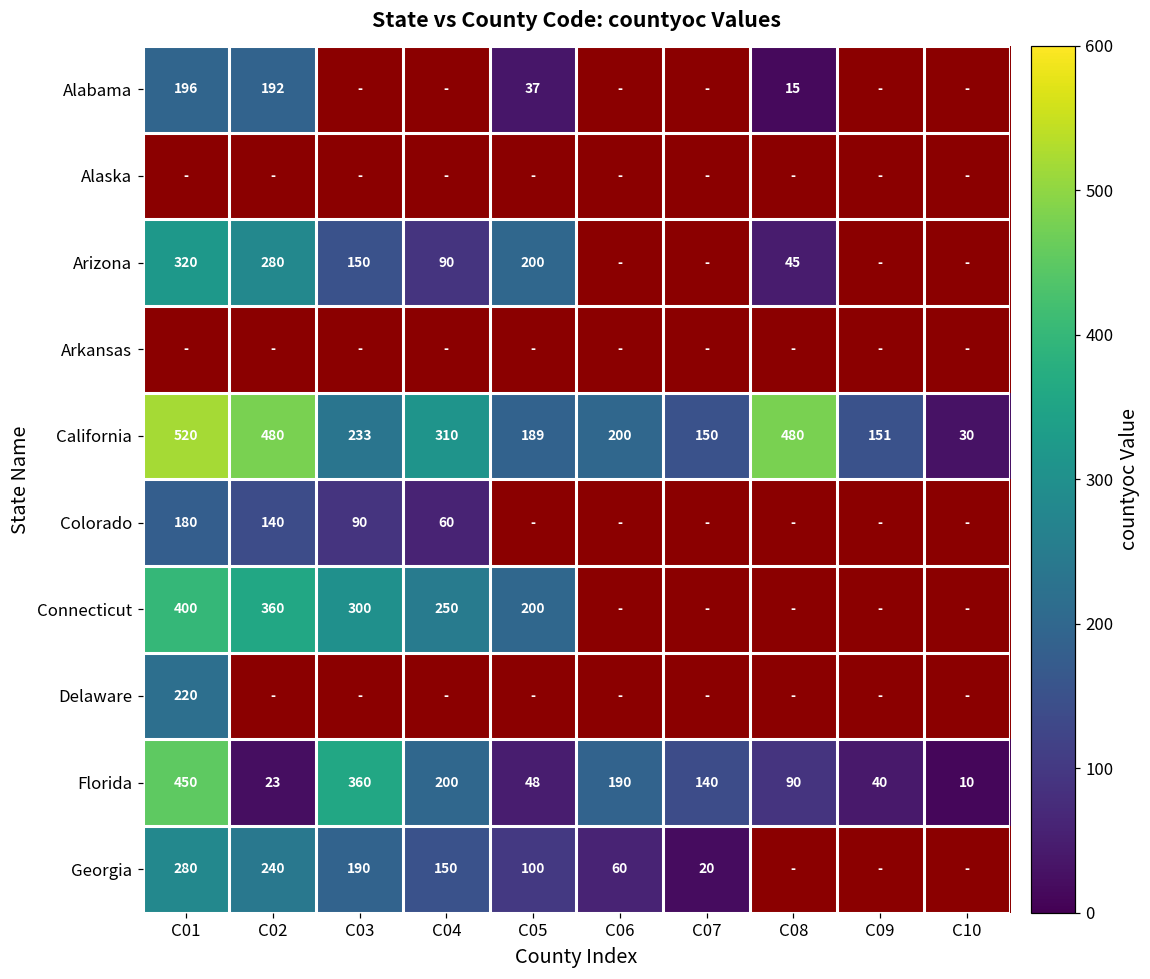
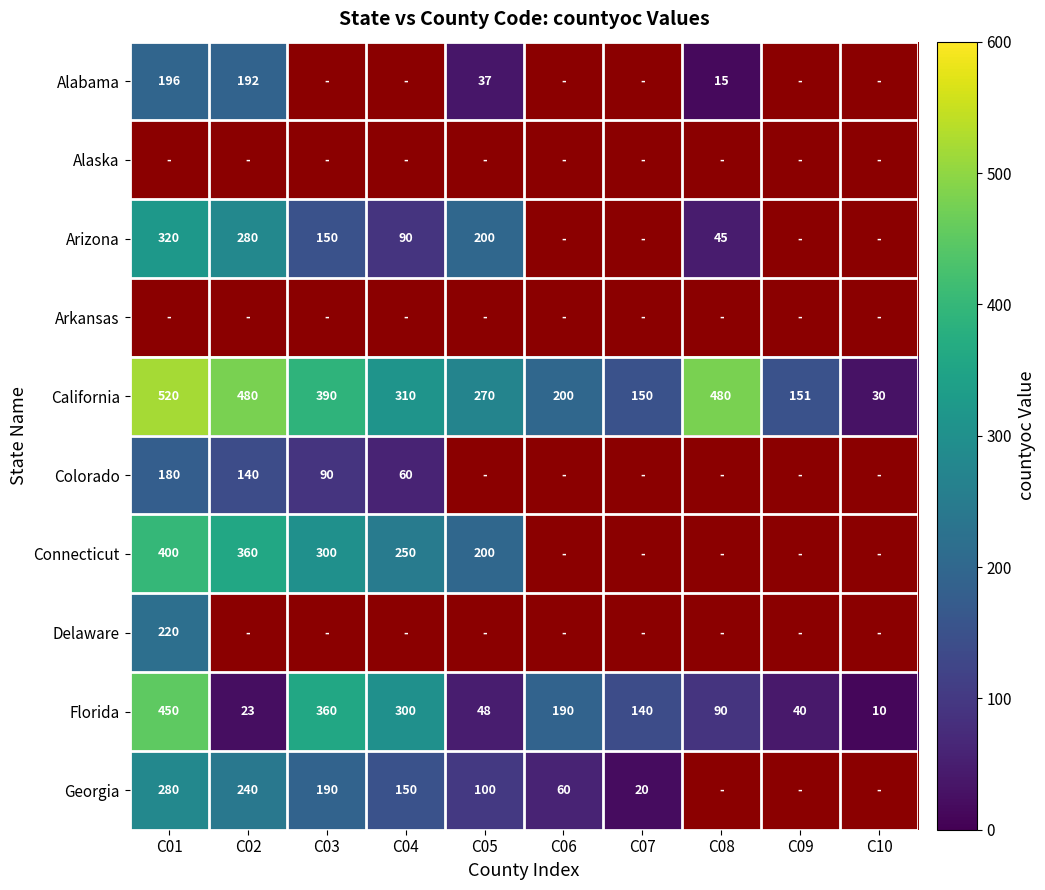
California, C03: 233 -> 390
California, C05: 189 -> 270
Florida, C04: 200 -> 300
